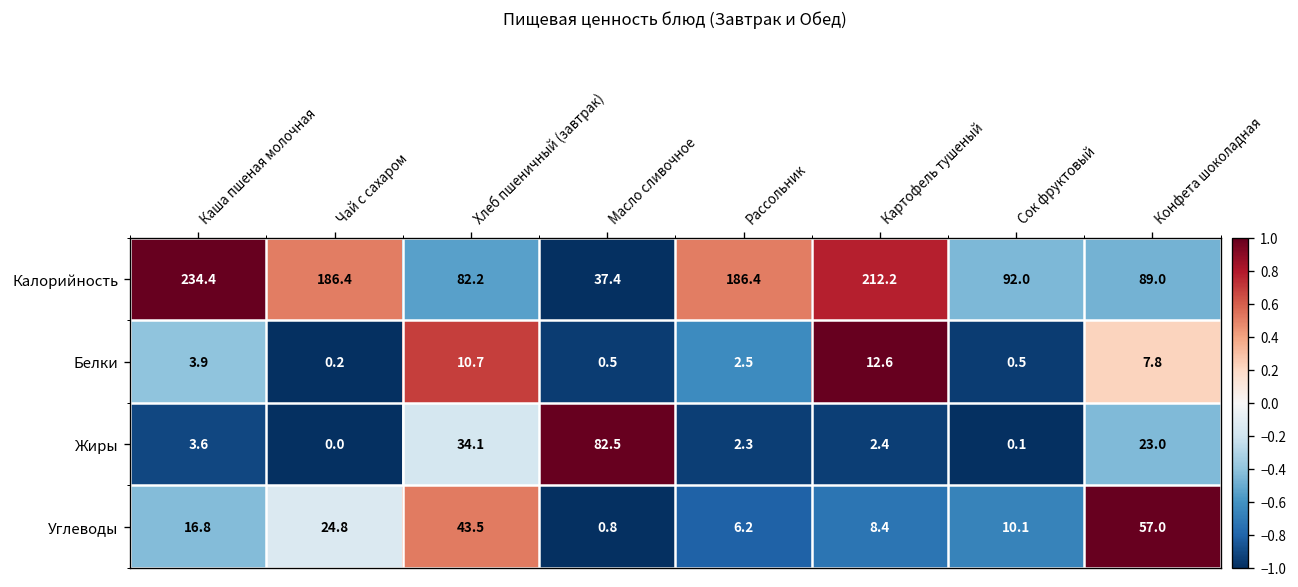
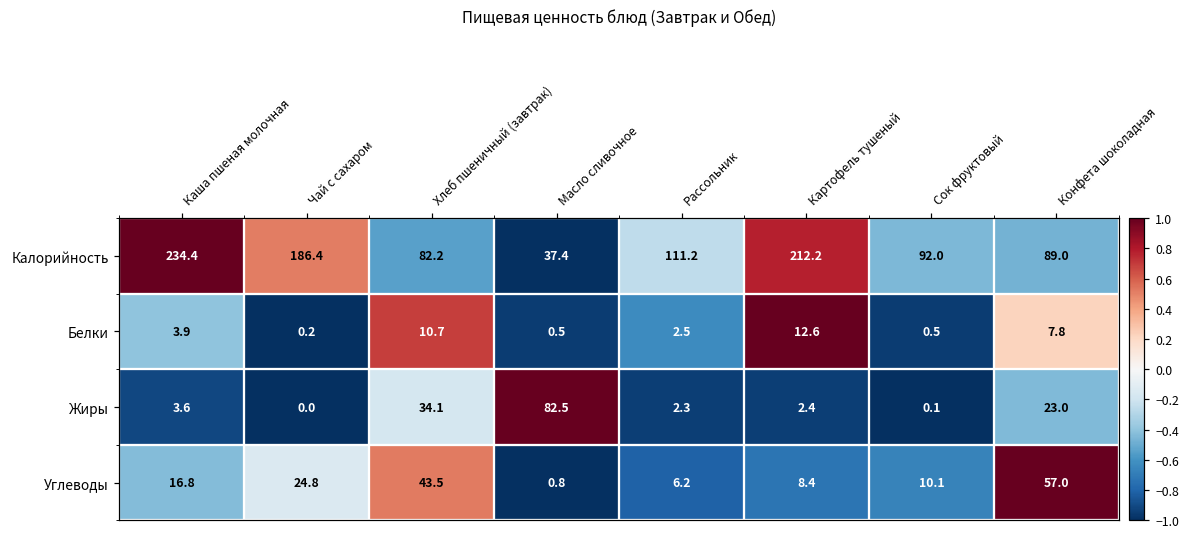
Калорийность, Рассольник: 186.4 -> 111.2
